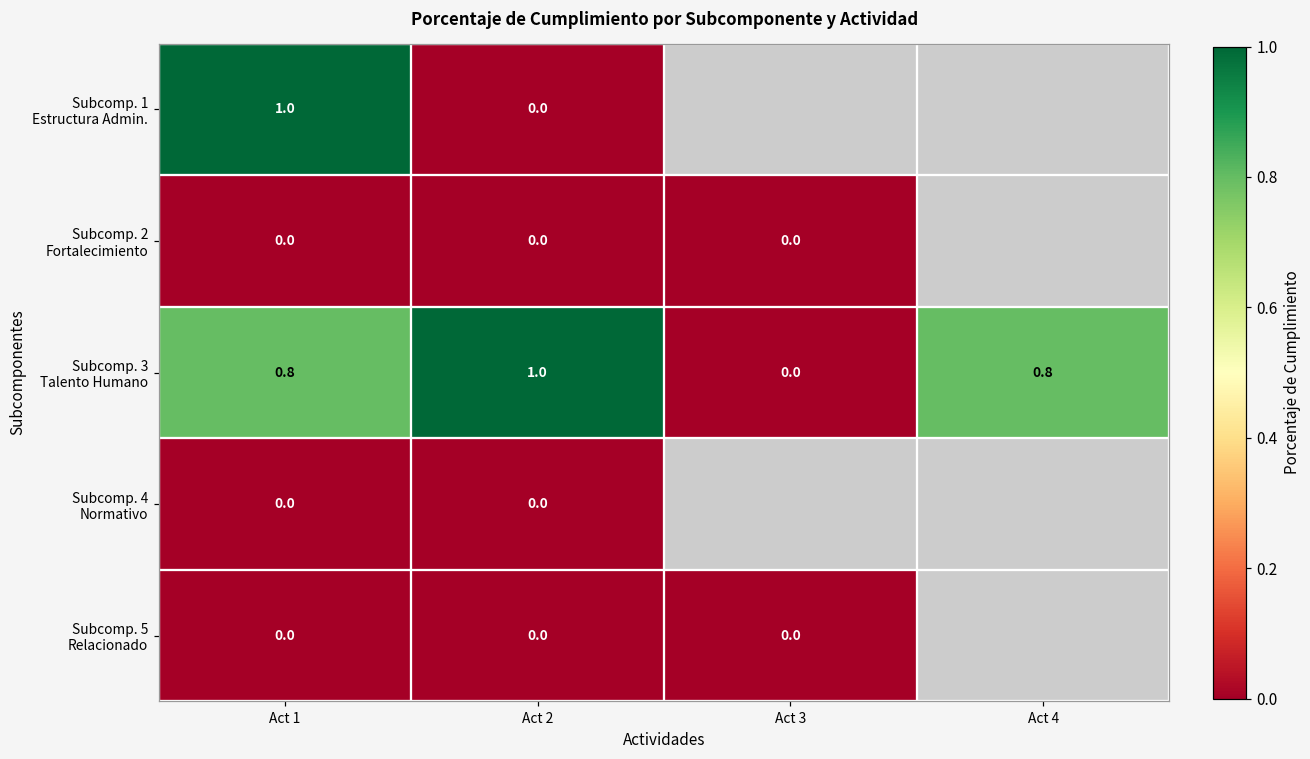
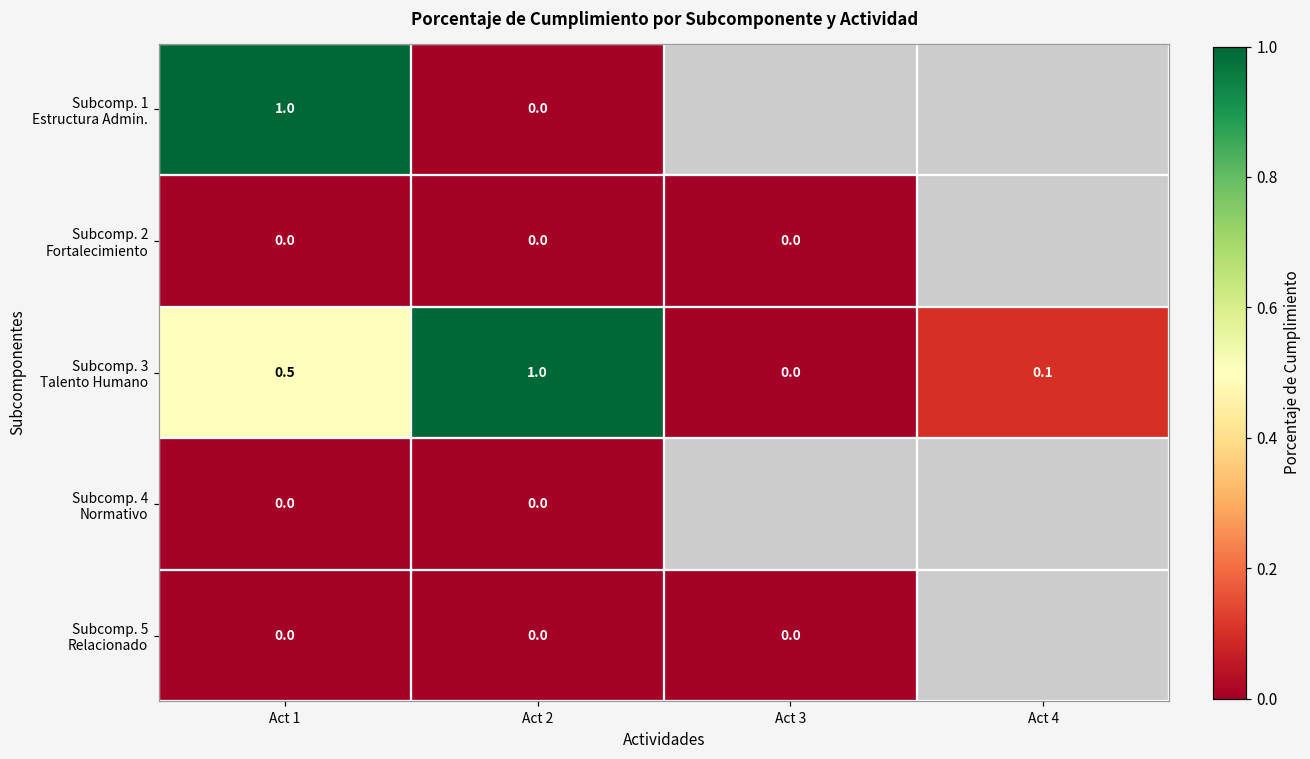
Subcomp. 3 Talento Humano, Act 1: 0.8 -> 0.5
Subcomp. 3 Talento Humano, Act 4: 0.8 -> 0.1
